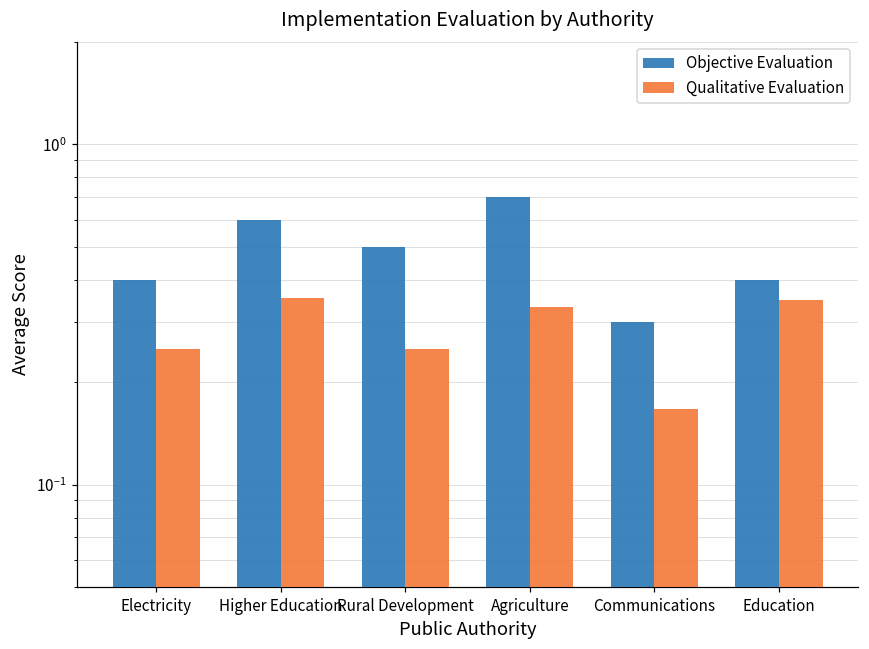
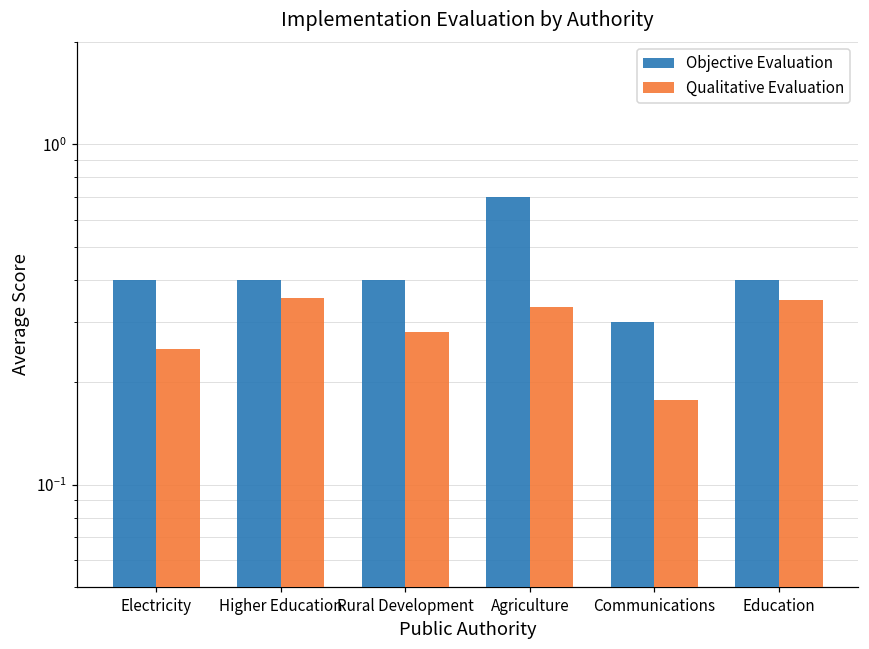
Objective Evaluation, Higher Education: 0.6 -> 0.4
Objective Evaluation, Rural Development: 0.5 -> 0.4
Qualitative Evaluation, Rural Development: 0.25 -> 0.28
Qualitative Evaluation, Communications: 0.17 -> 0.18
